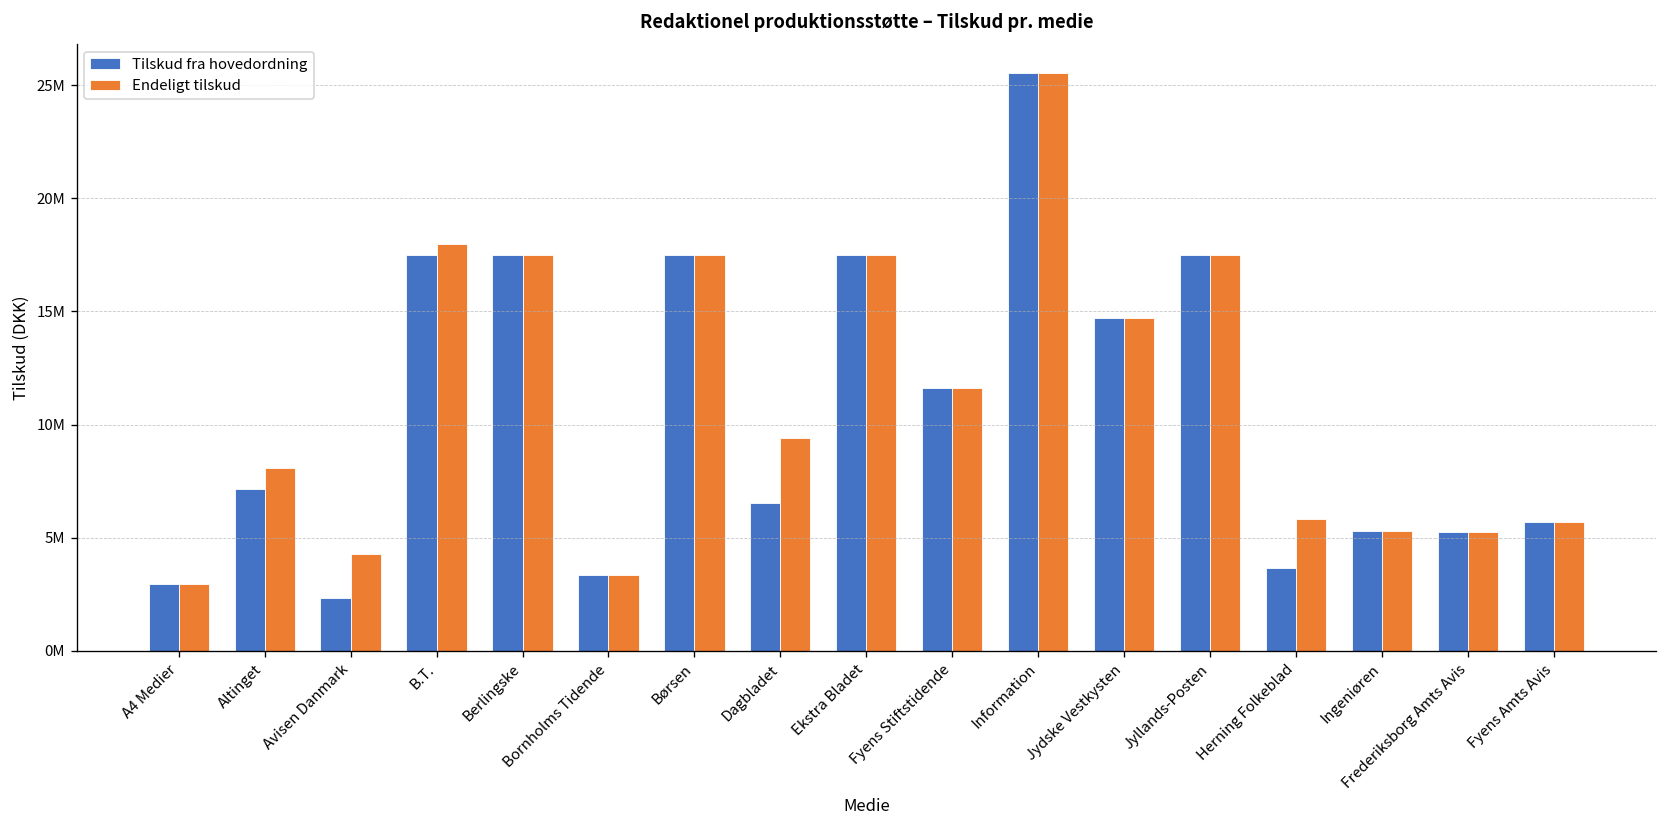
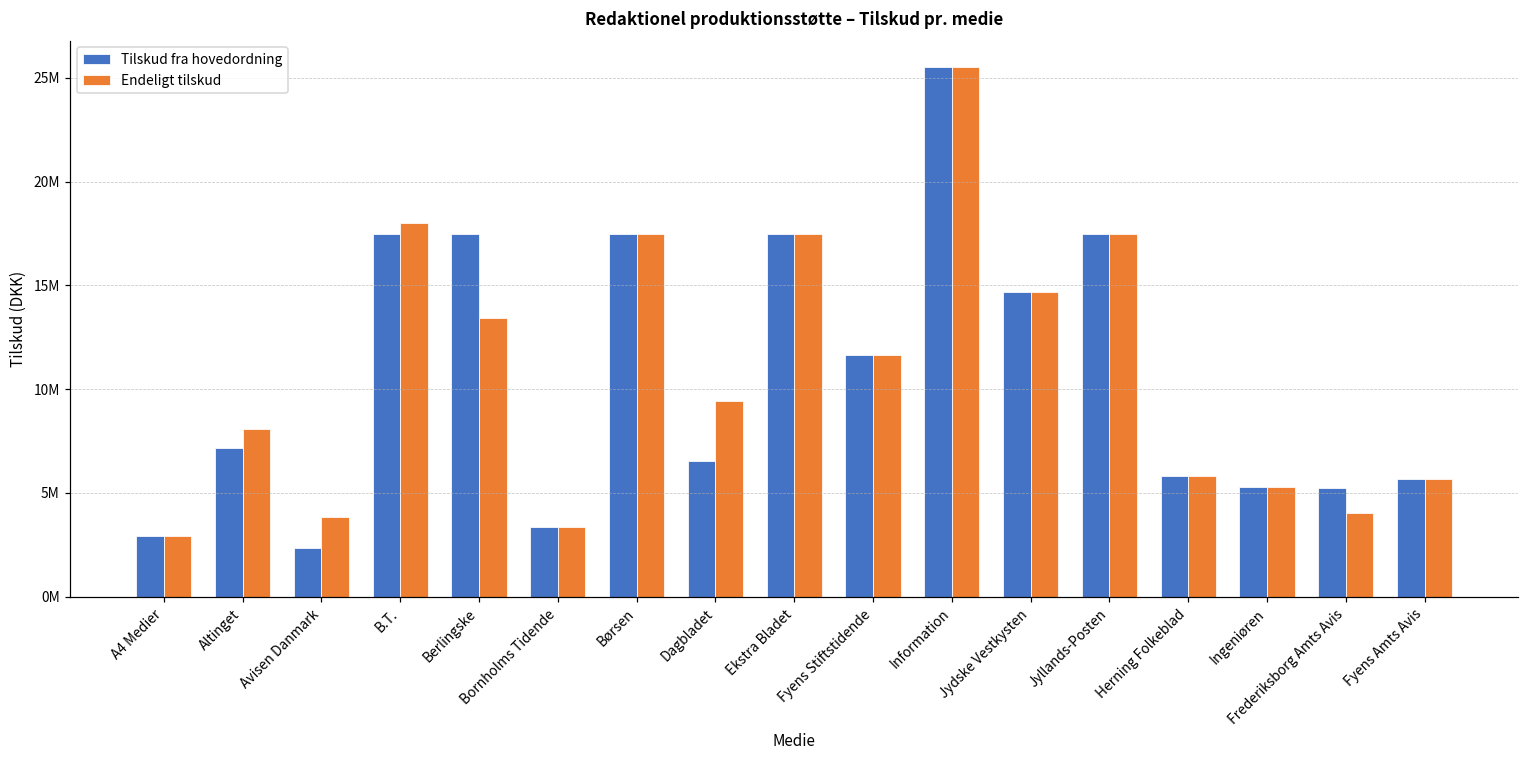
Endeligt tilskud, Avisen Danmark: 4300000 -> 3800000
Endeligt tilskud, Berlingske: 17500000 -> 13400000
Tilskud fra hovedordning, Herning Folkeblad: 3600000 -> 5800000
Endeligt tilskud, Frederiksborg Amts Avis: 5300000 -> 4100000
